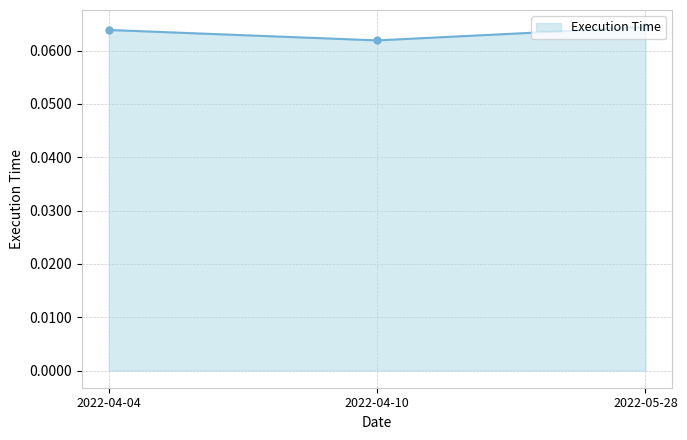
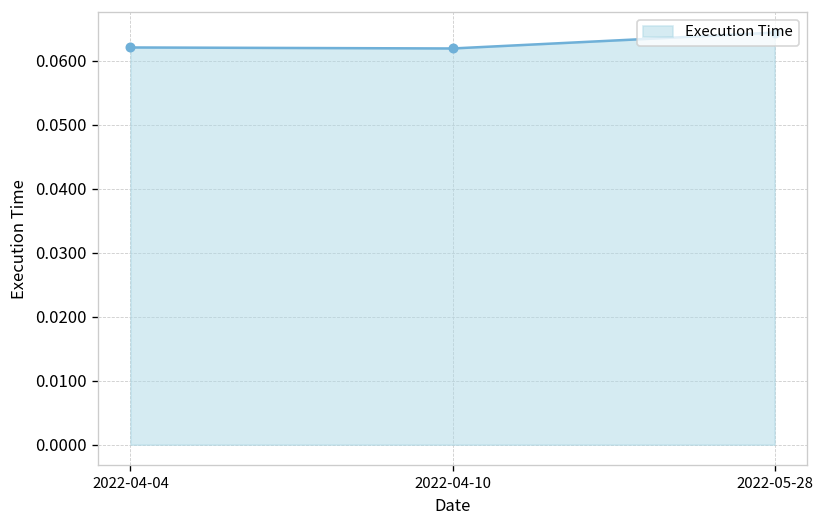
2022-04-04: 0.064 -> 0.062
